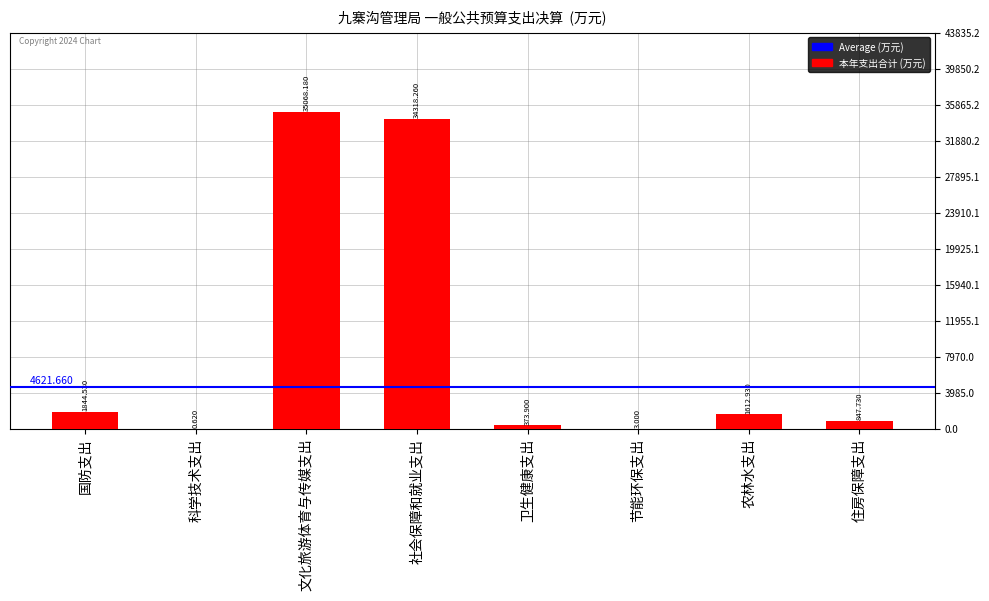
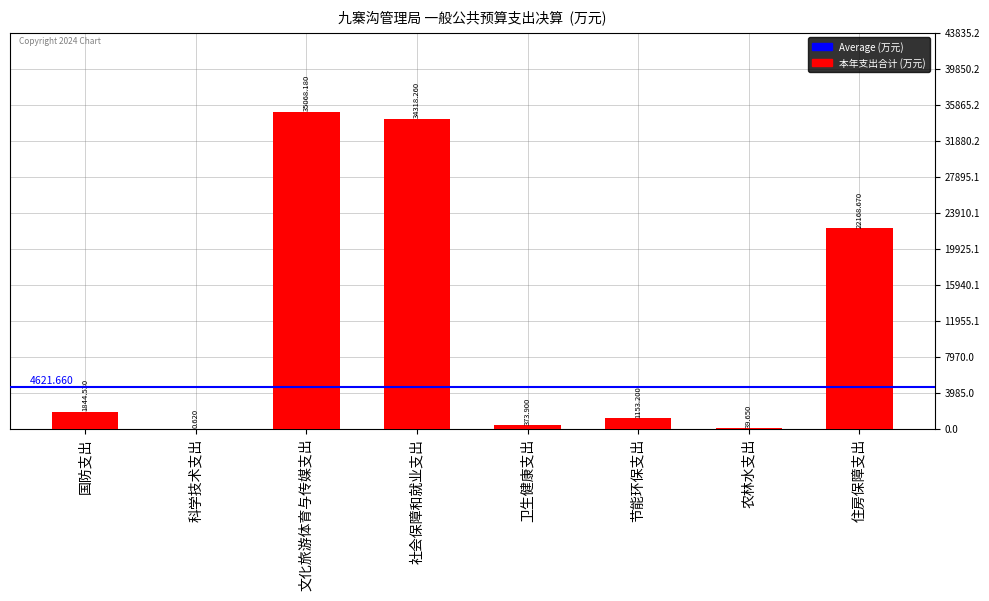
节能环保支出: 3.000 -> 1153.200
农林水支出: 1612.930 -> 39.650
住房保障支出: 847.730 -> 22168.670
